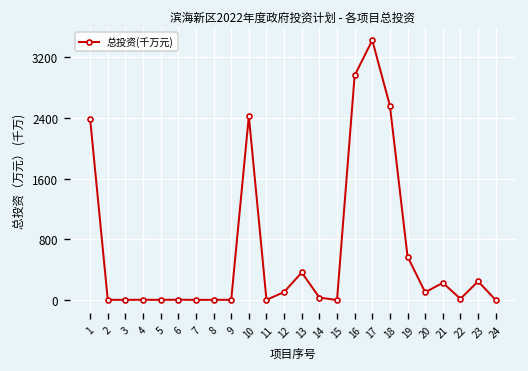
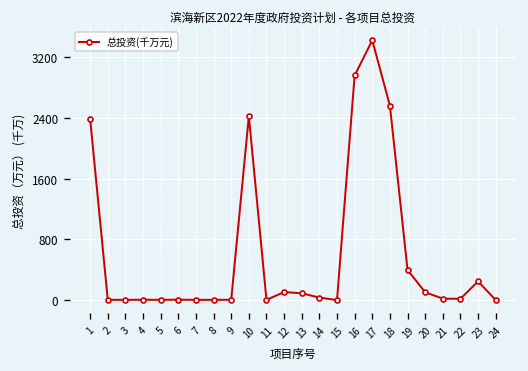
13: 400 -> 100
19: 600 -> 400
21: 200 -> 0
